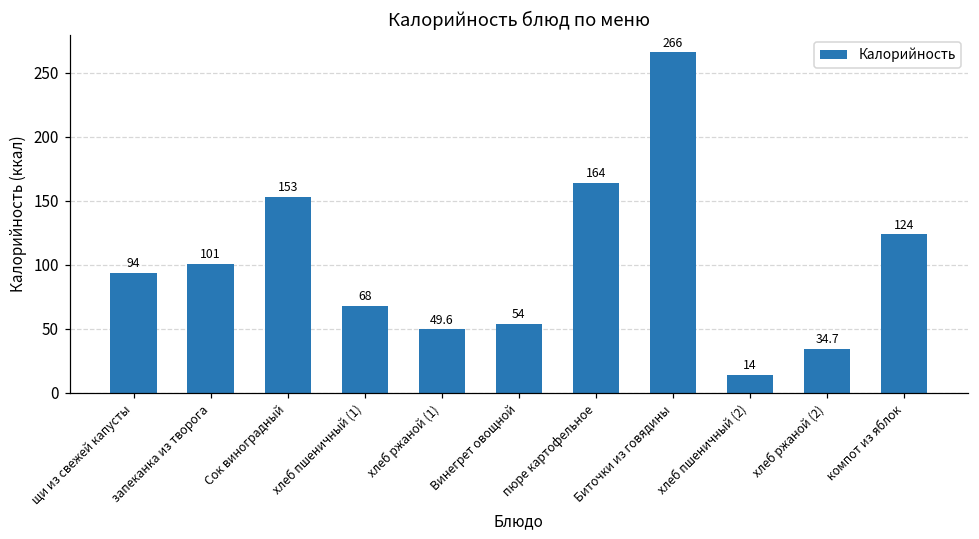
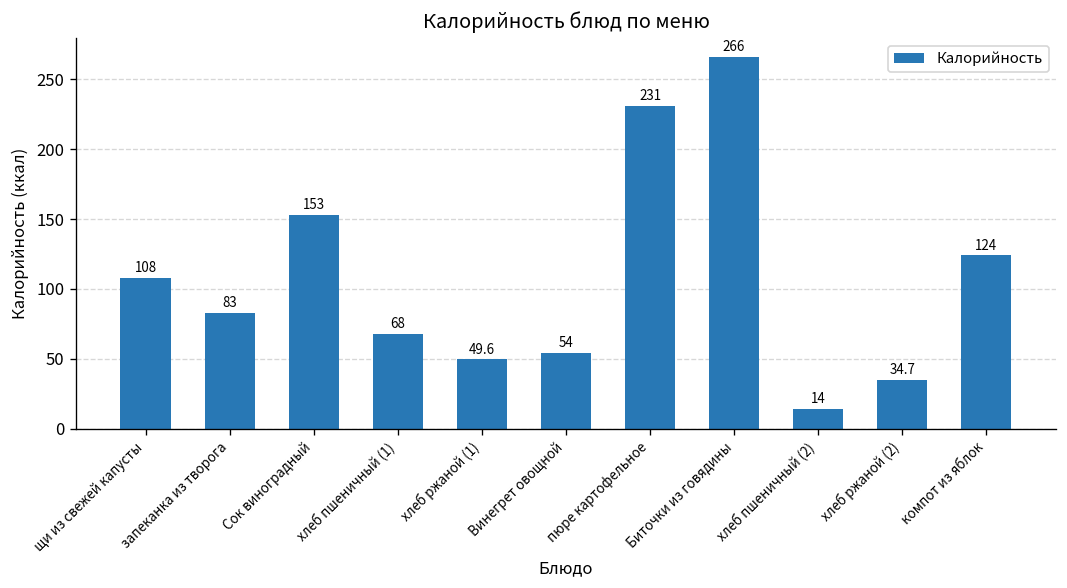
щи из свежей капусты: 94 -> 108
запеканка из творога: 101 -> 83
пюре картофельное: 164 -> 231
